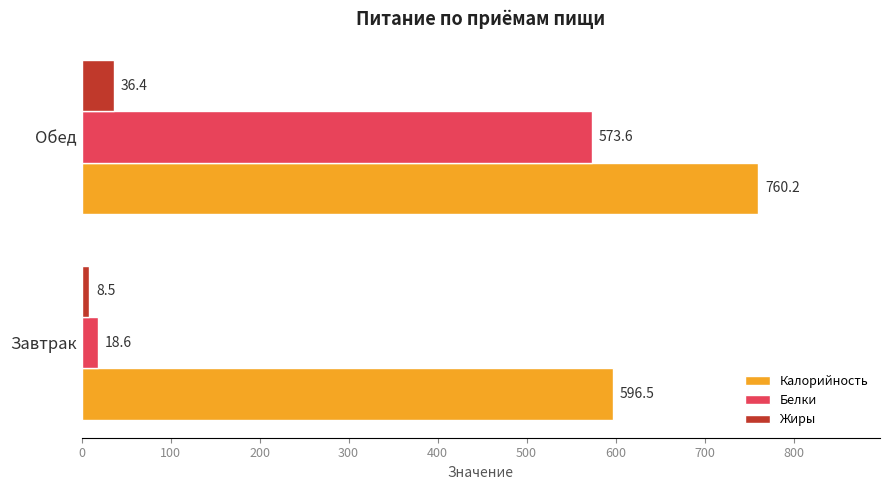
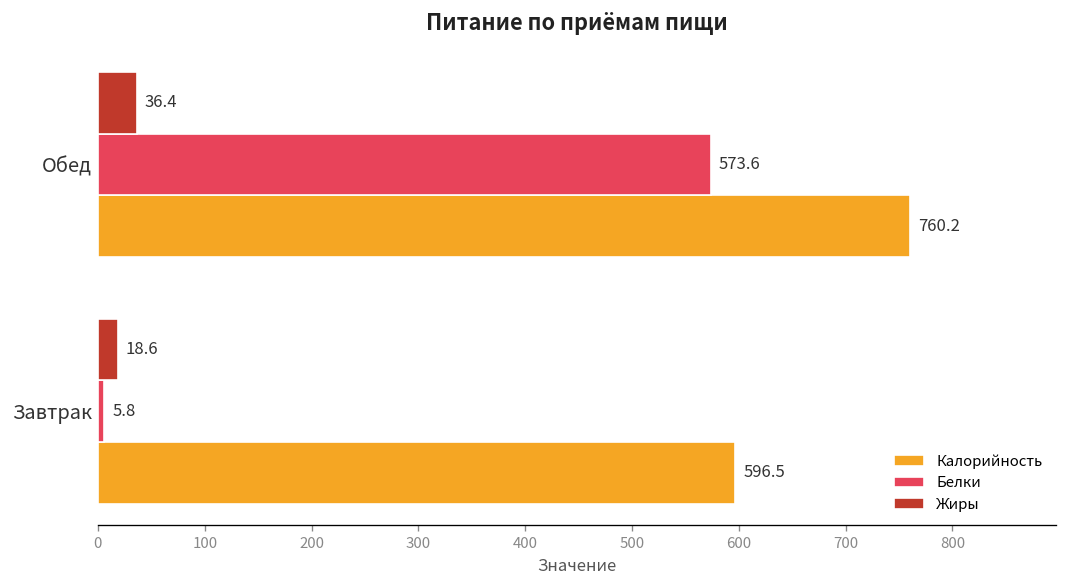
Жиры, Завтрак: 8.5 -> 18.6
Белки, Завтрак: 18.6 -> 5.8
